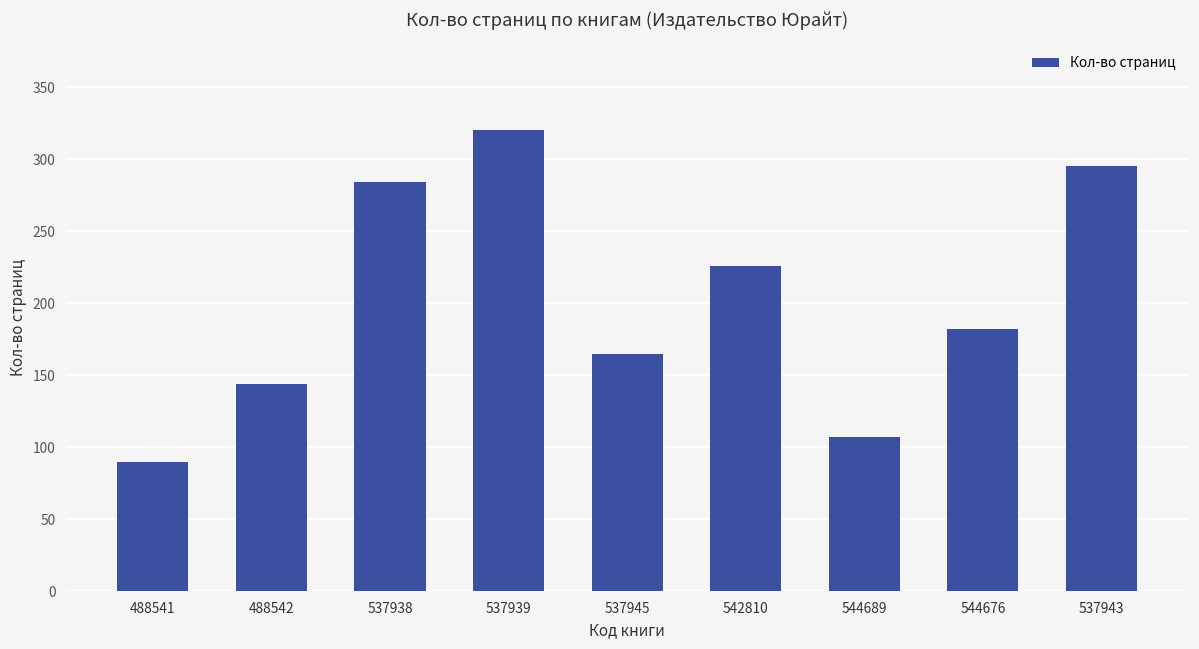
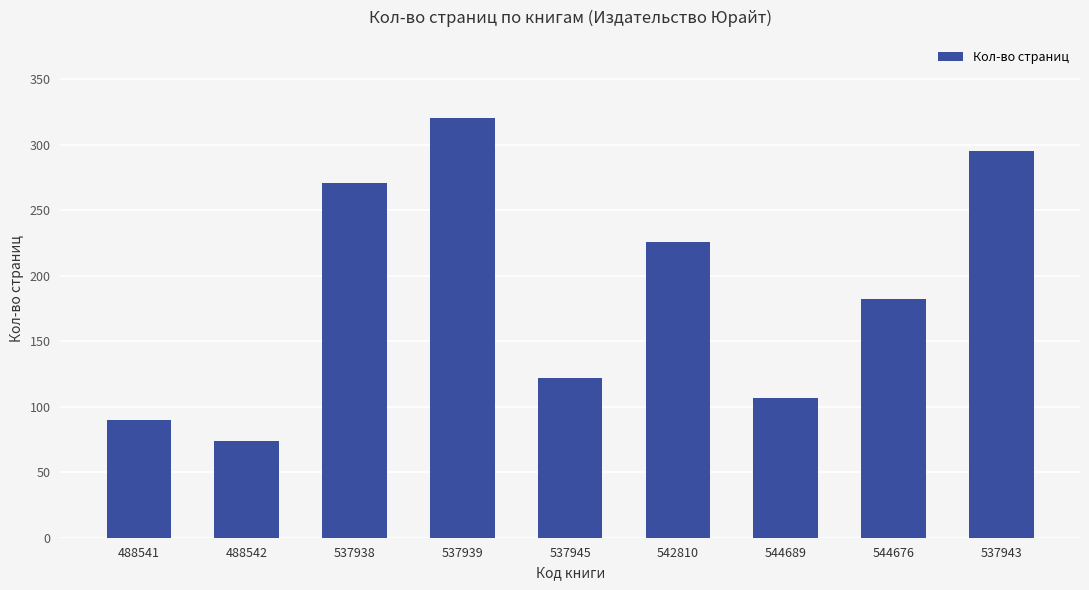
488542: 144 -> 74
537938: 284 -> 271
537945: 165 -> 122
